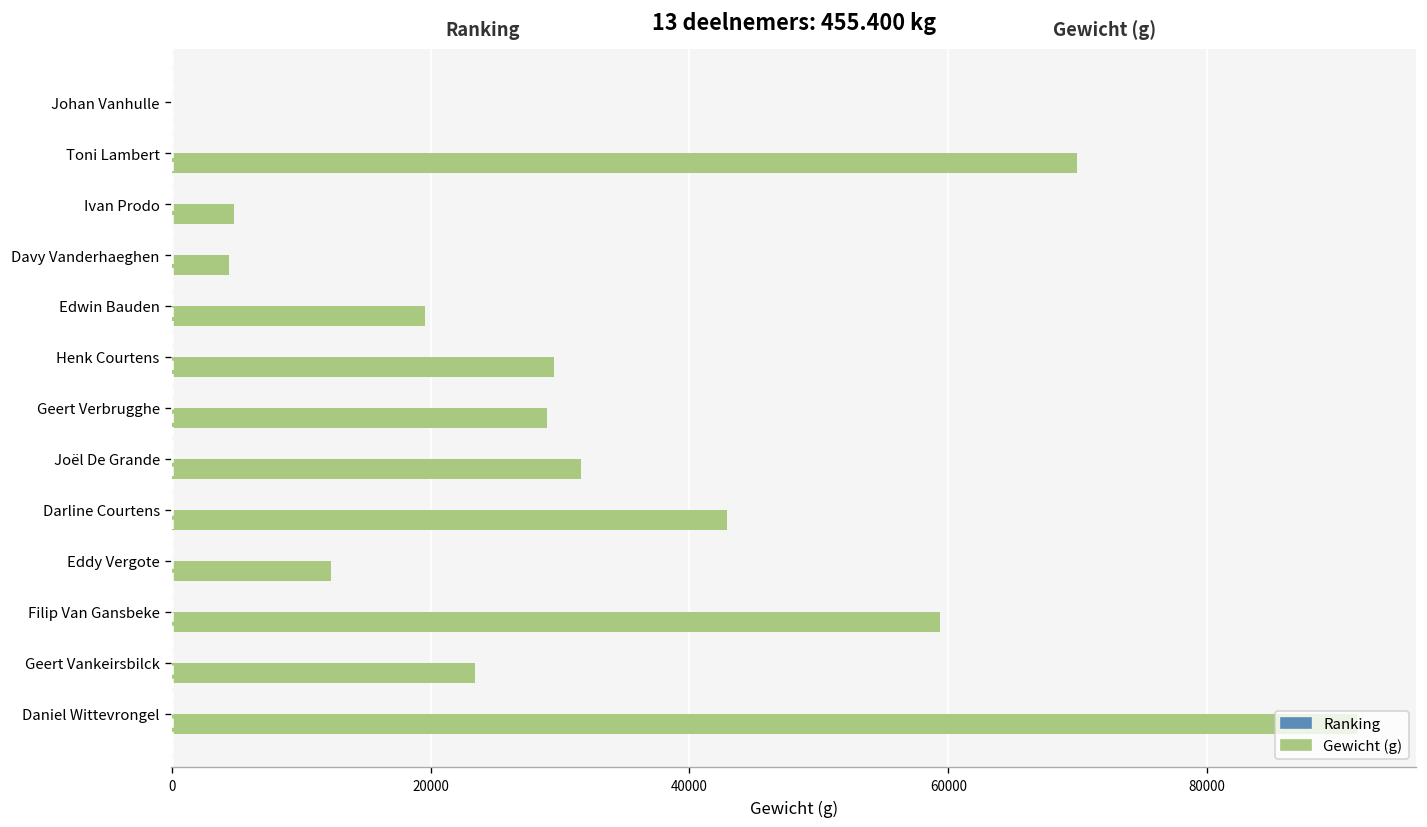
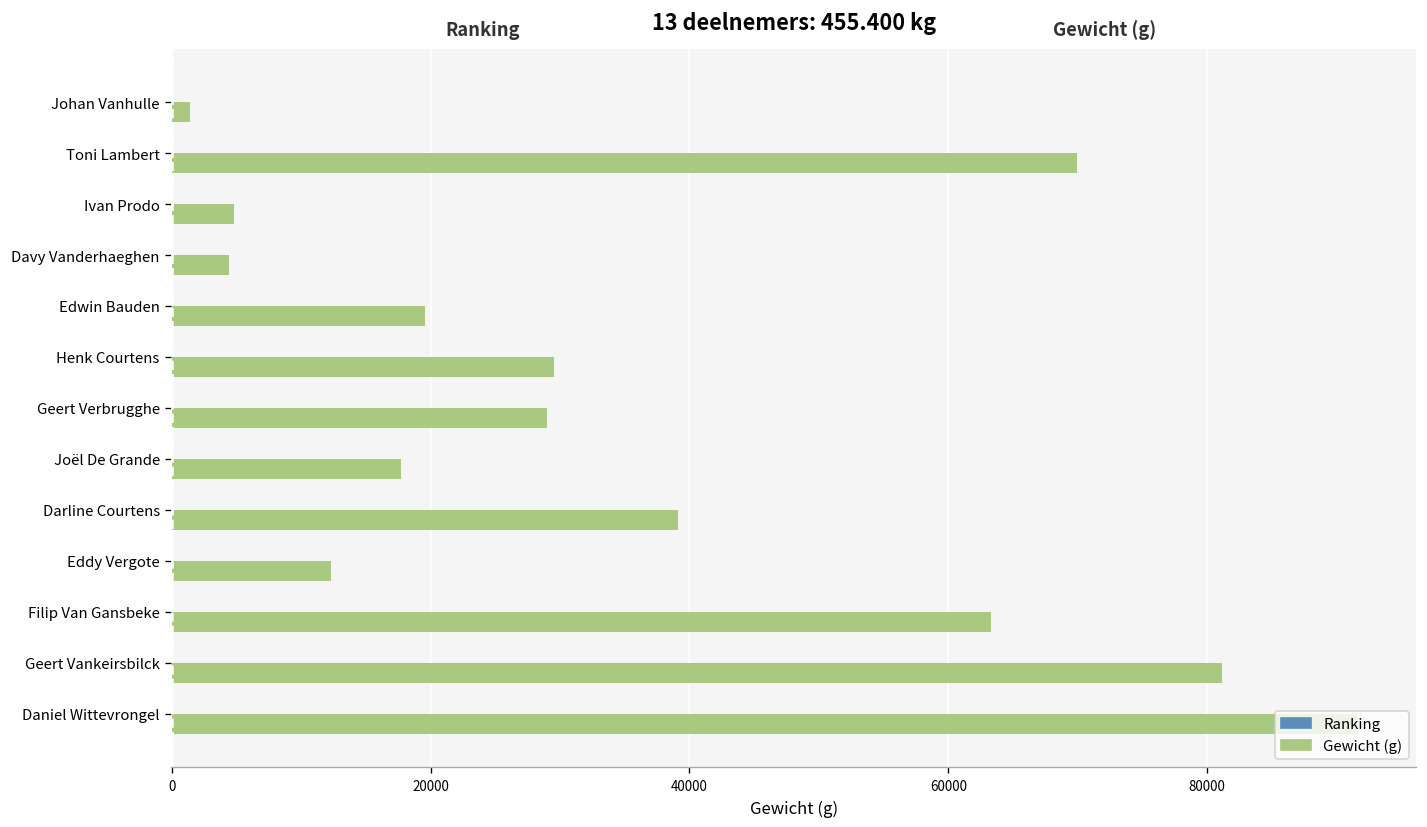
Gewicht (g), Johan Vanhulle: 0 -> 1400
Gewicht (g), Joël De Grande: 31700 -> 17700
Gewicht (g), Darline Courtens: 42900 -> 39100
Gewicht (g), Filip Van Gansbeke: 59300 -> 63300
Gewicht (g), Geert Vankeirsbilck: 23400 -> 81100
